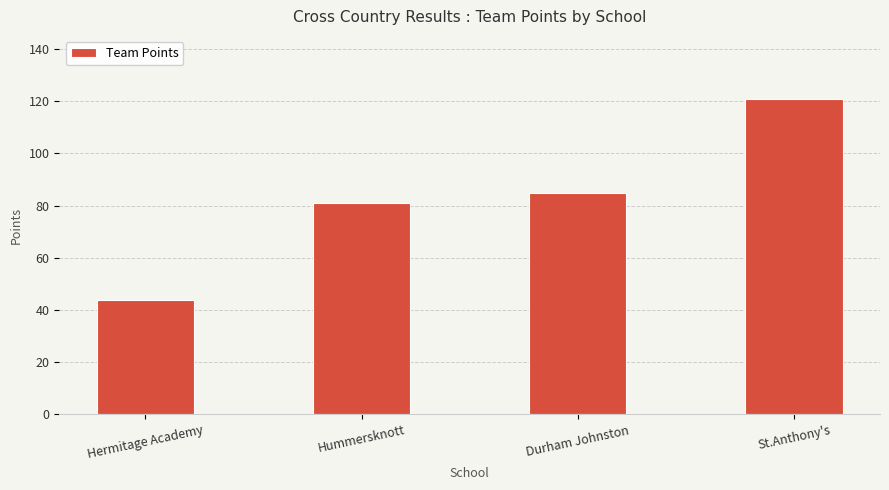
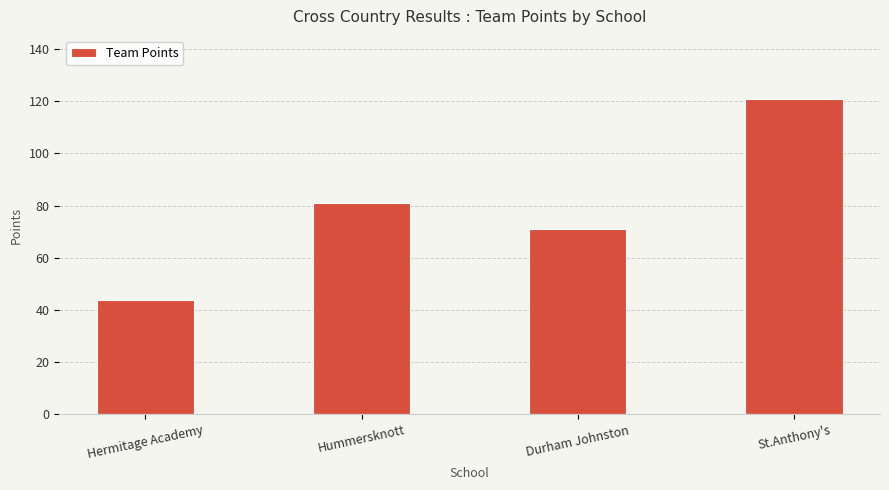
Durham Johnston: 85 -> 71
